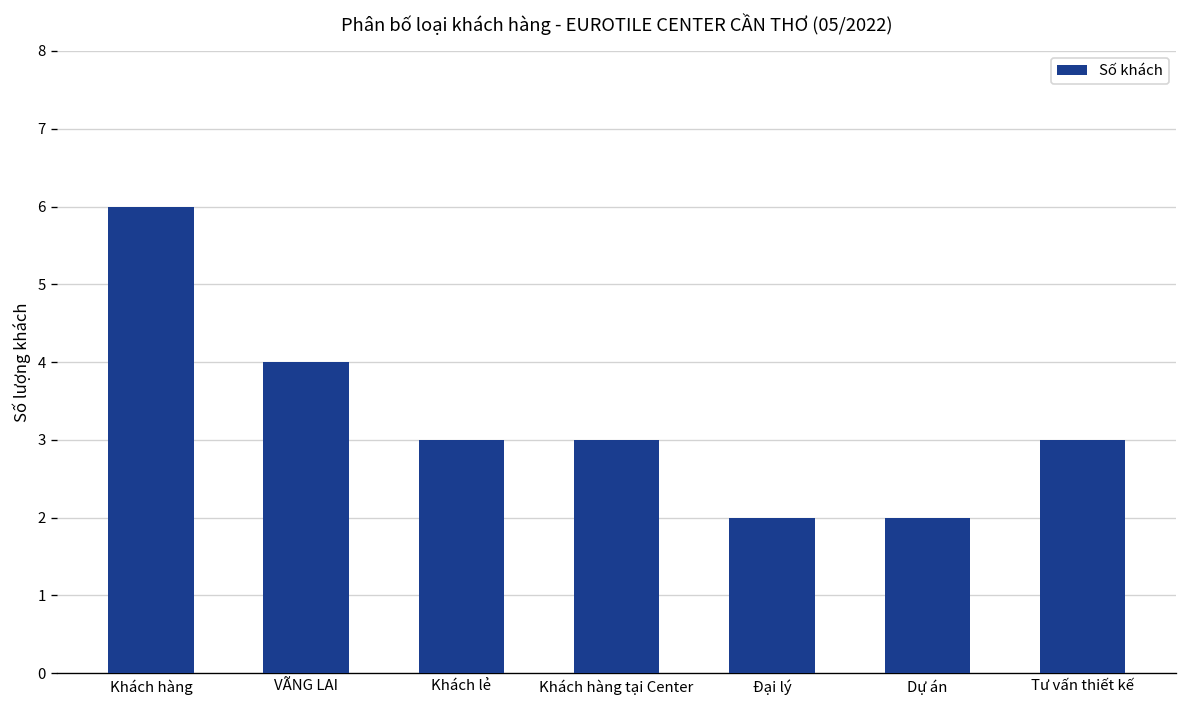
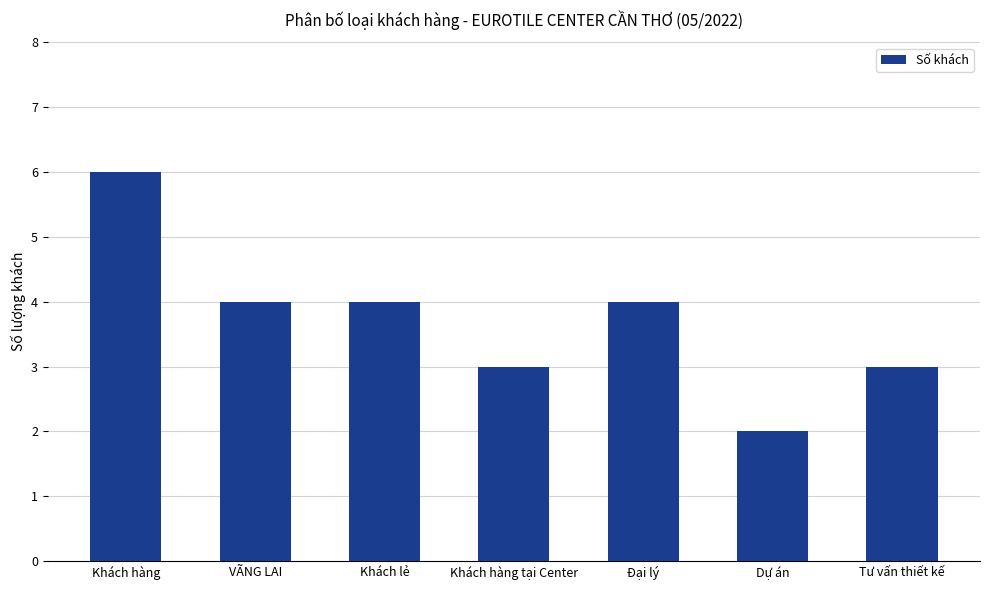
Khách lẻ: 3 -> 4
Đại lý: 2 -> 4
